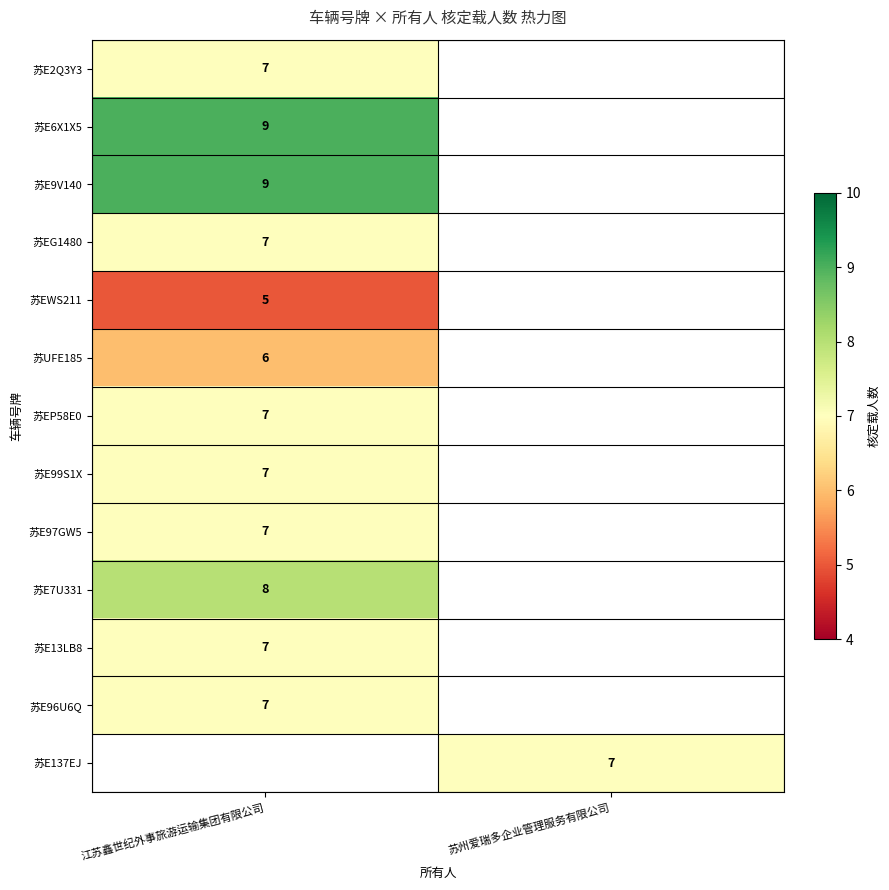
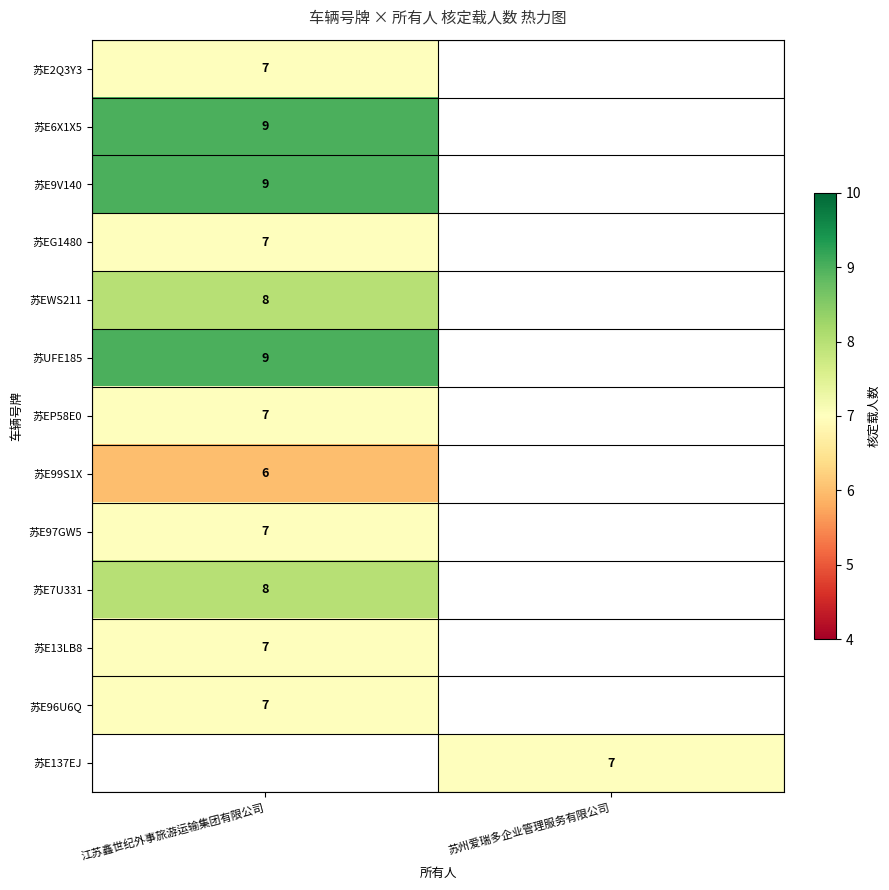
苏EWS211, 江苏鑫世纪外事旅游运输集团有限公司: 5 -> 8
苏UFE185, 江苏鑫世纪外事旅游运输集团有限公司: 6 -> 9
苏E99S1X, 江苏鑫世纪外事旅游运输集团有限公司: 7 -> 6
